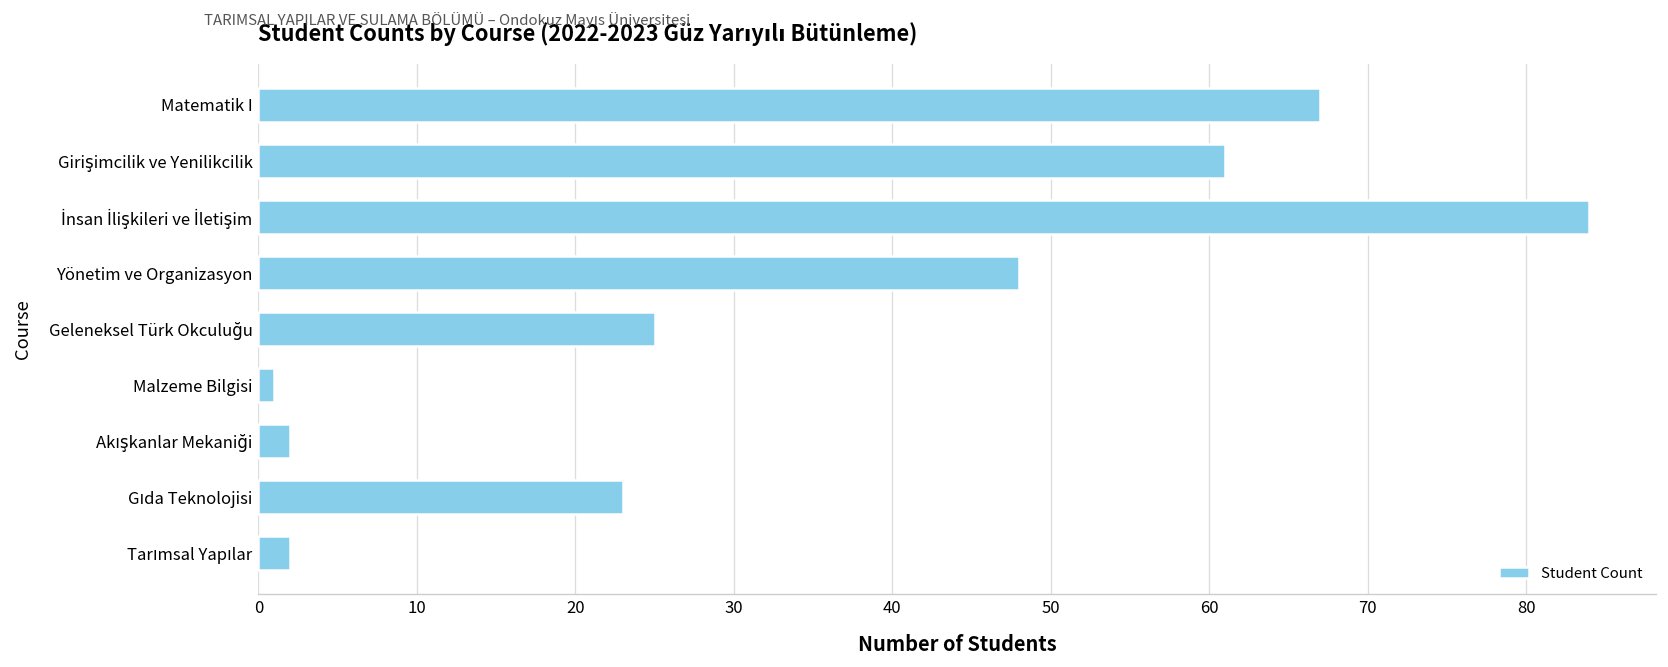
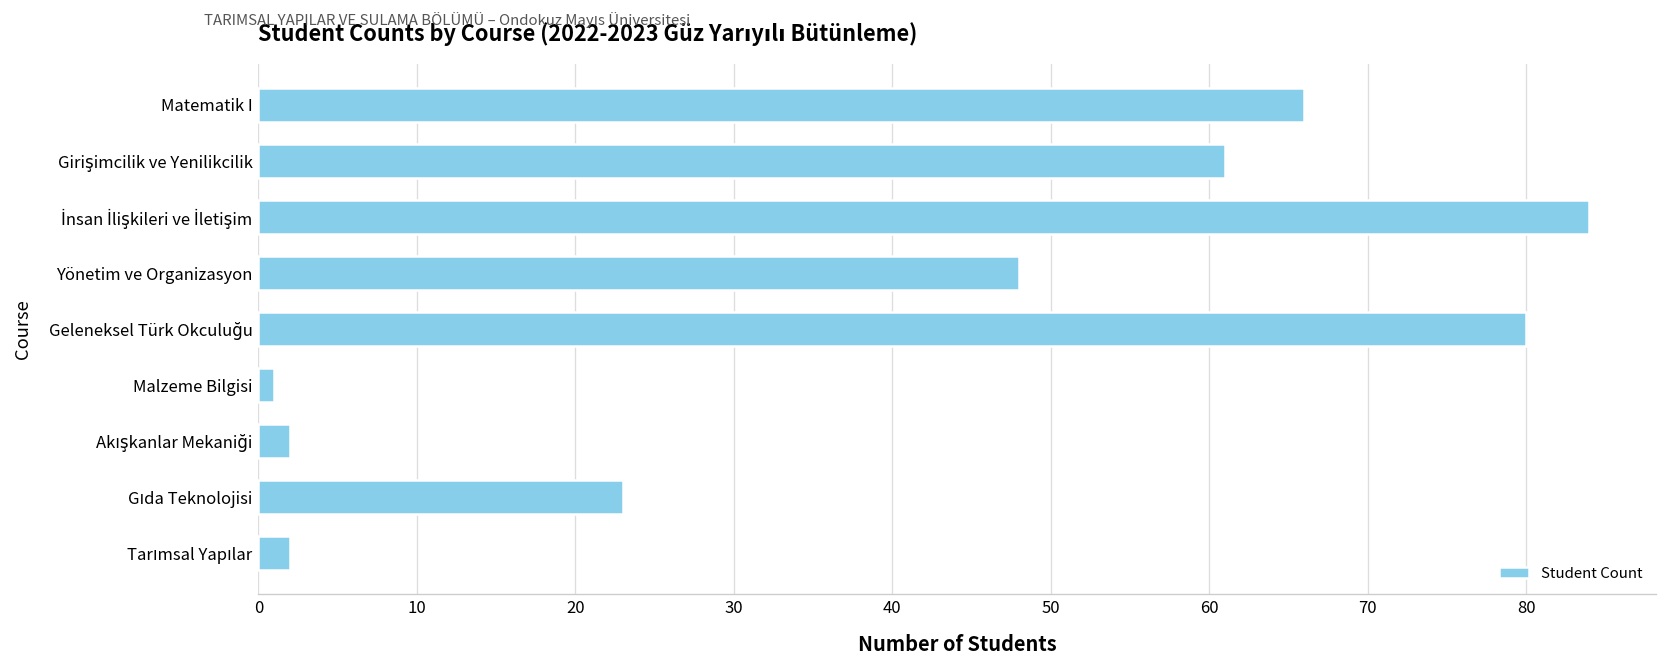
Matematik I: 67 -> 66
Geleneksel Türk Okculuğu: 25 -> 80
